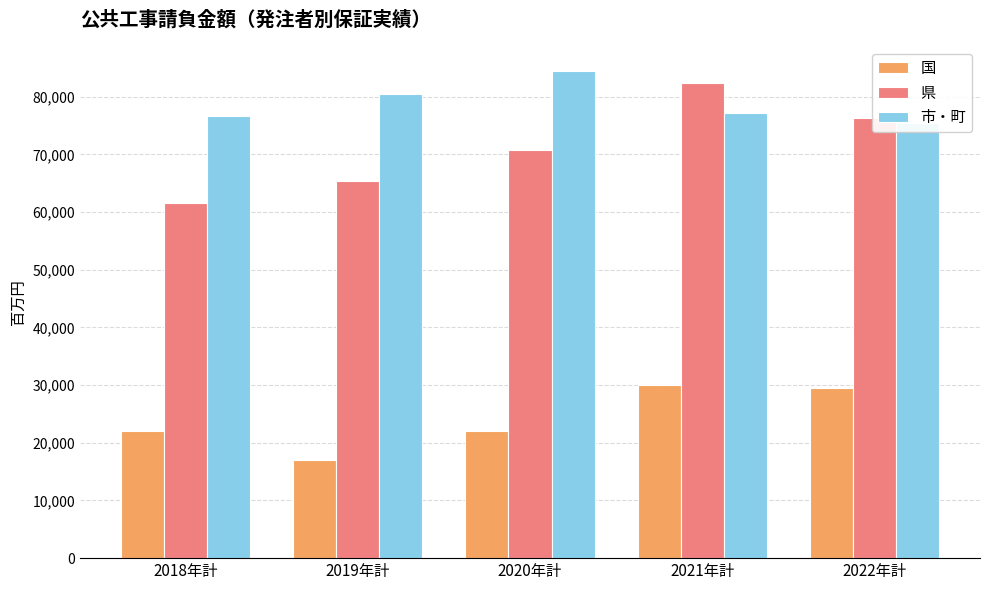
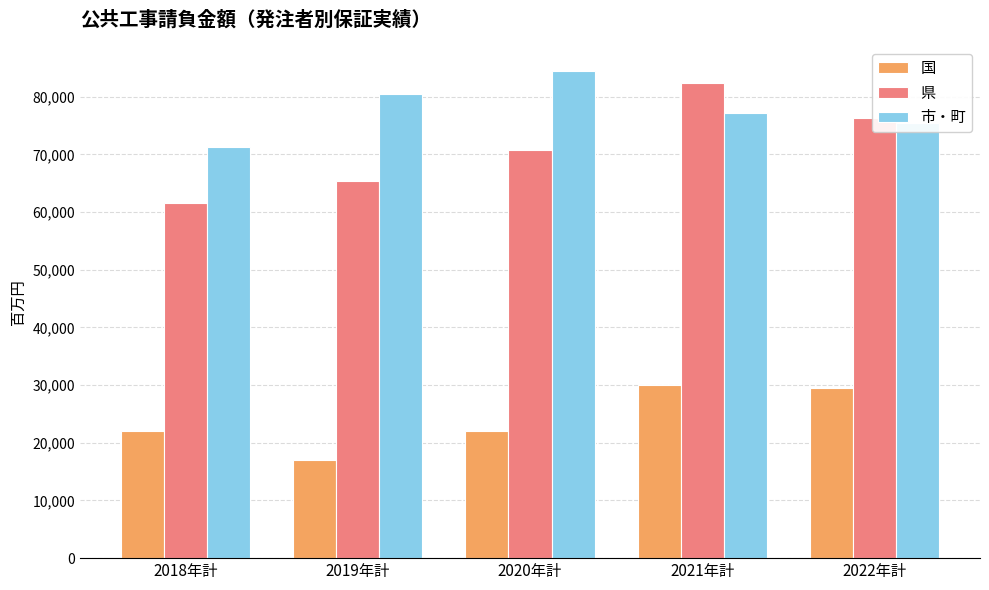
市・町, 2018年計: 77,000 -> 71,000
